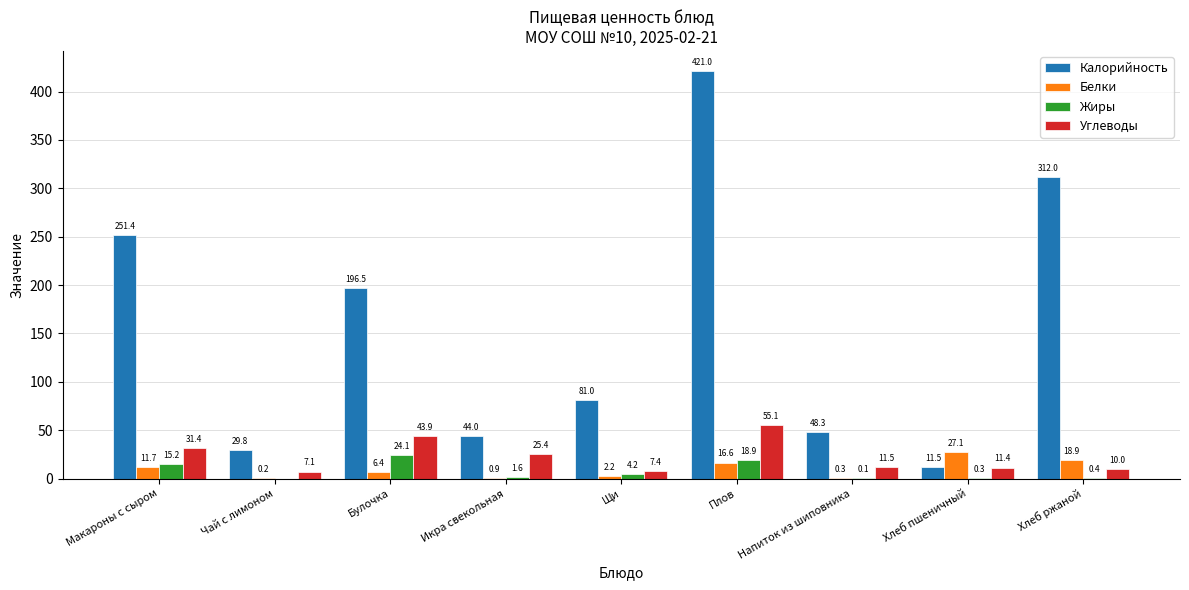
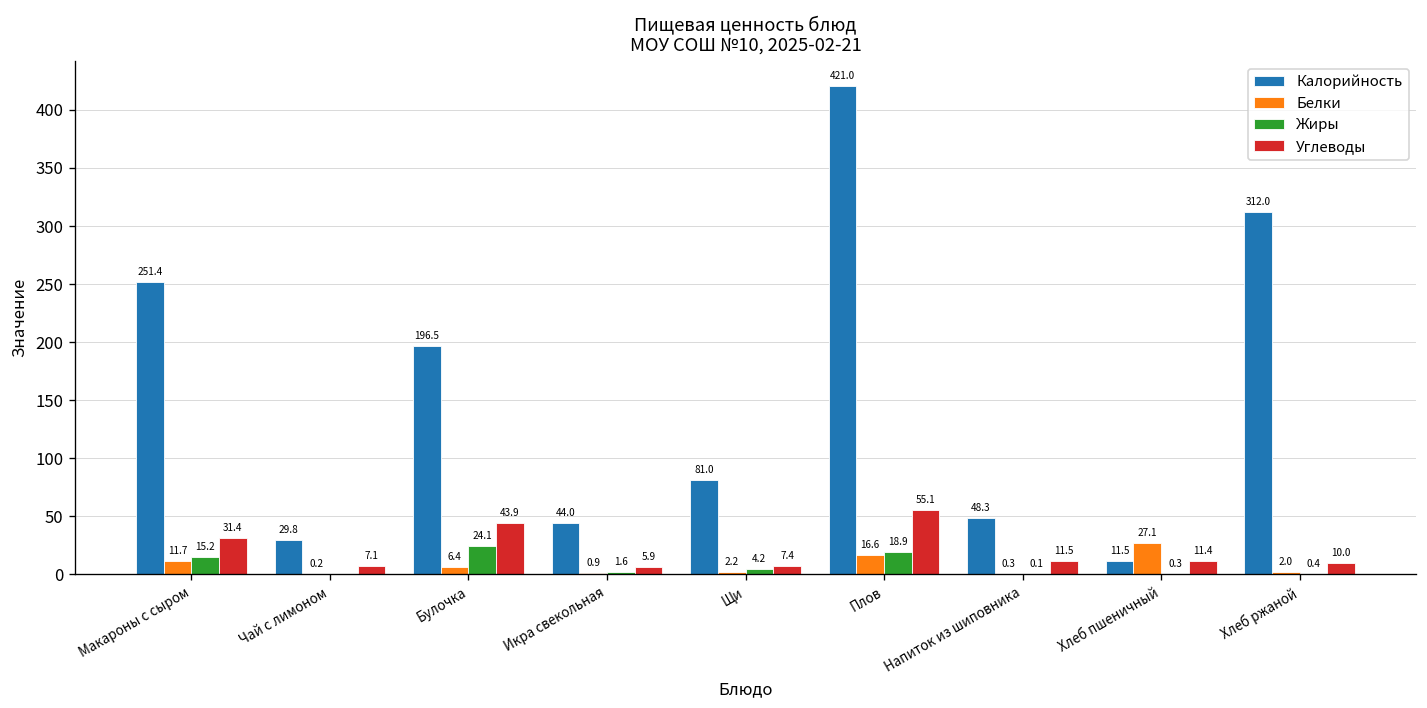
Углеводы, Икра свекольная: 25.4 -> 5.9
Белки, Хлеб ржаной: 18.9 -> 2.0
